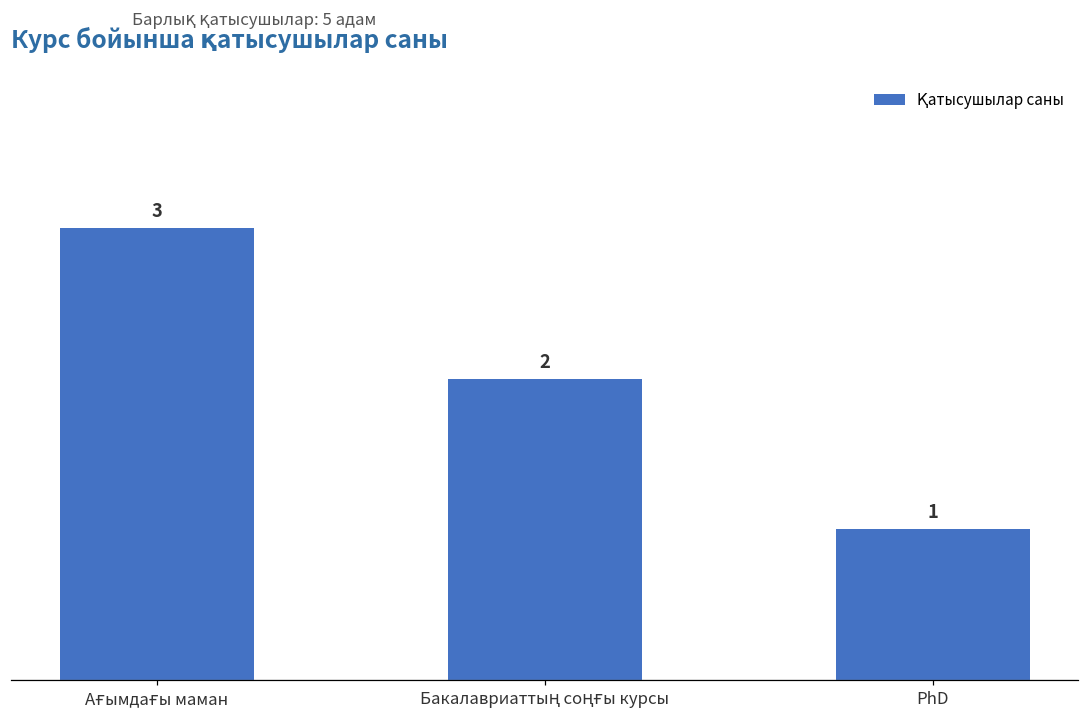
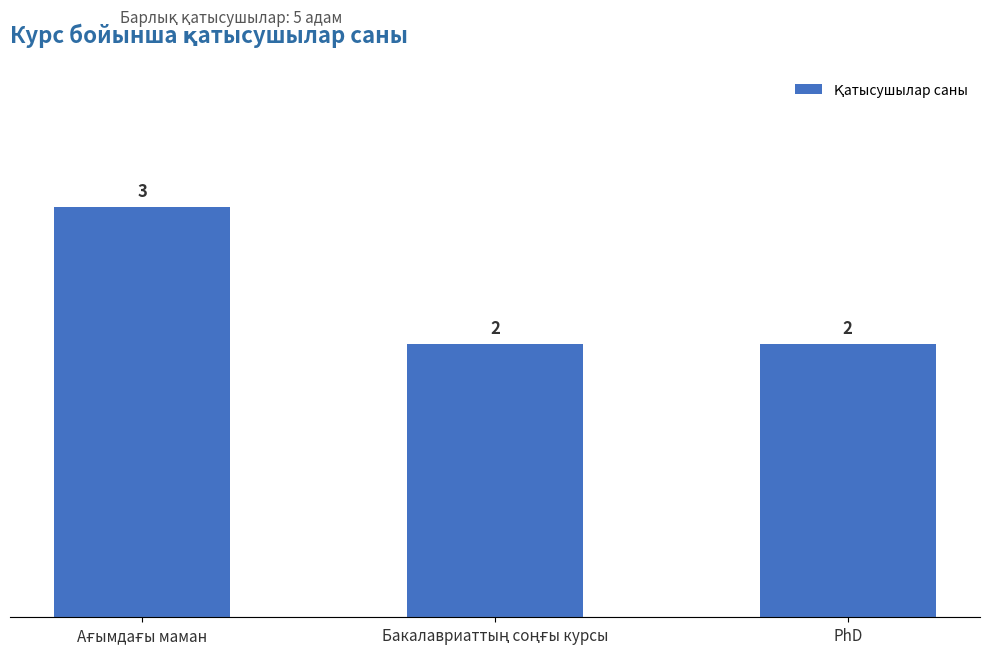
PhD: 1 -> 2
